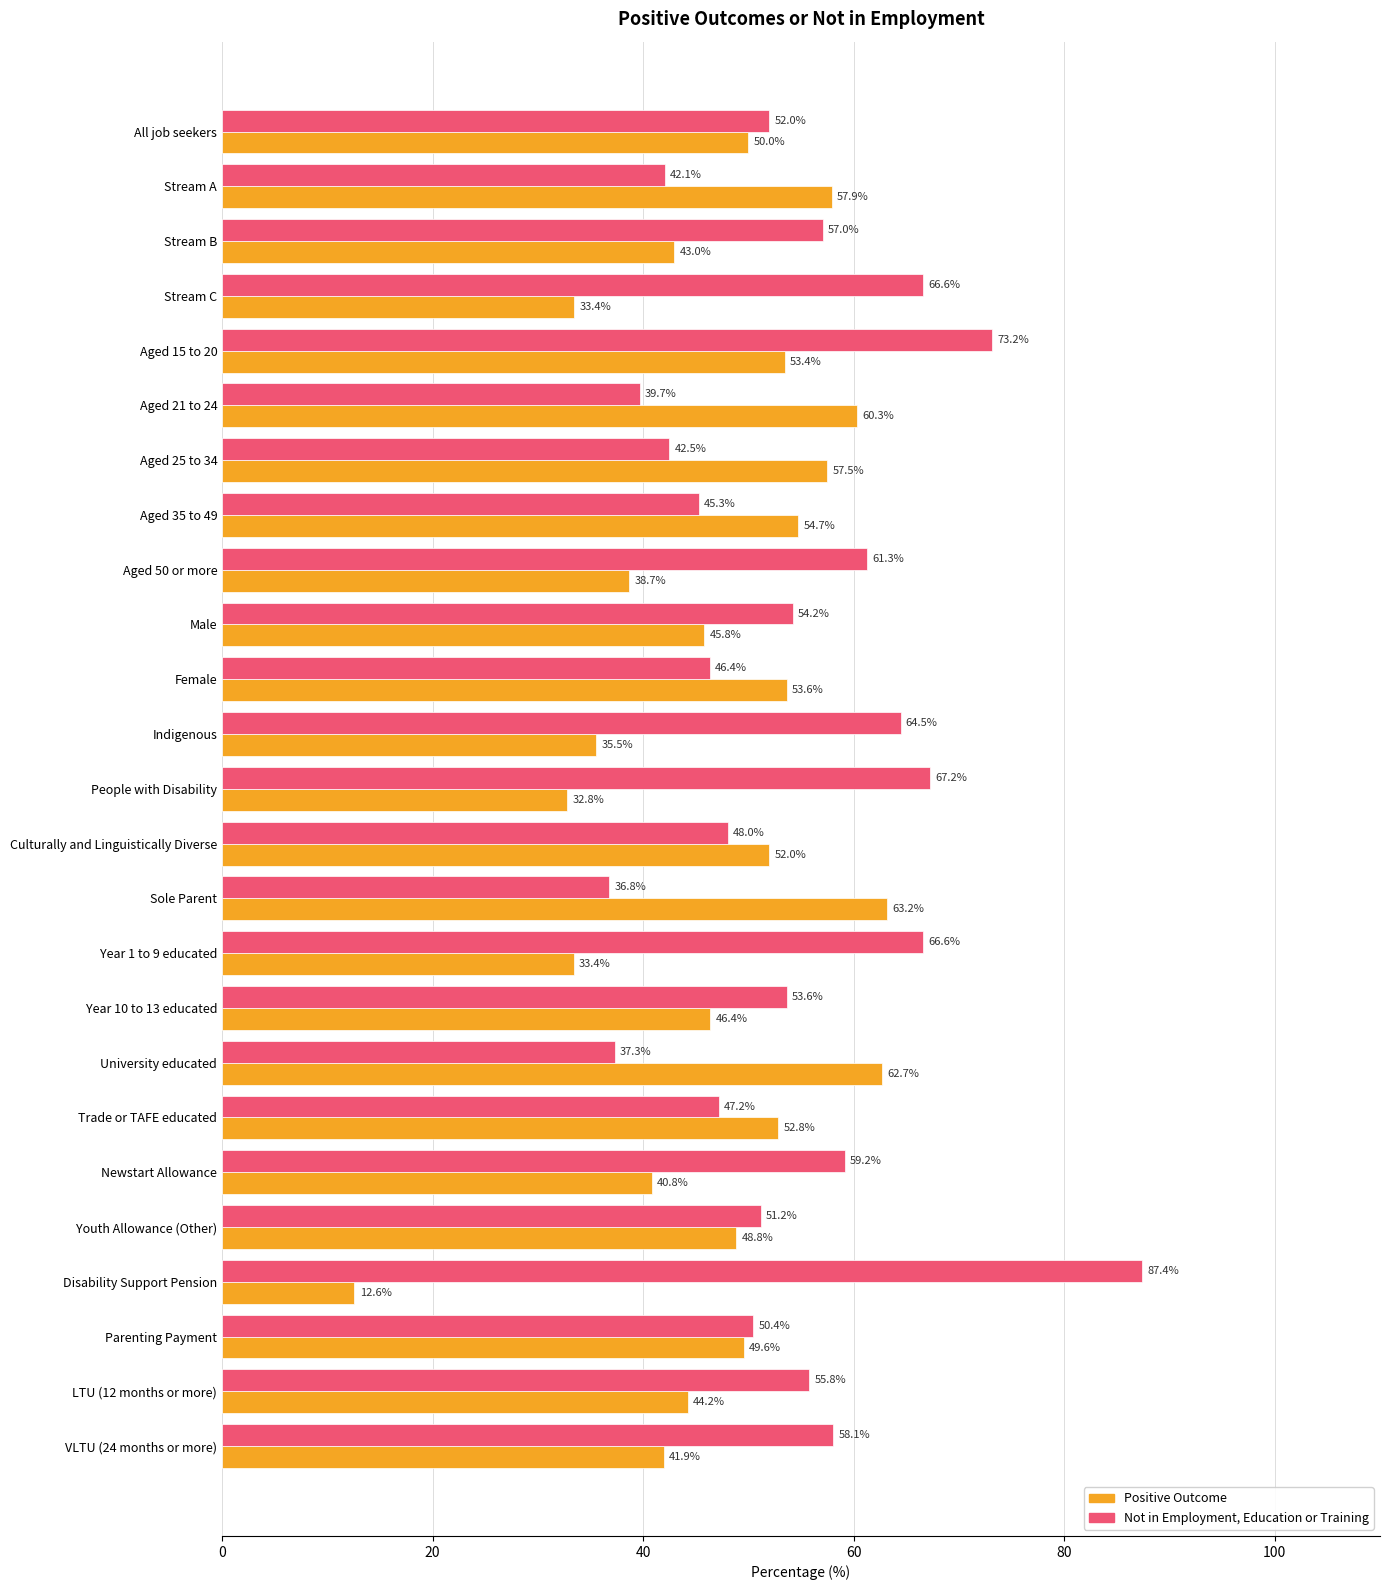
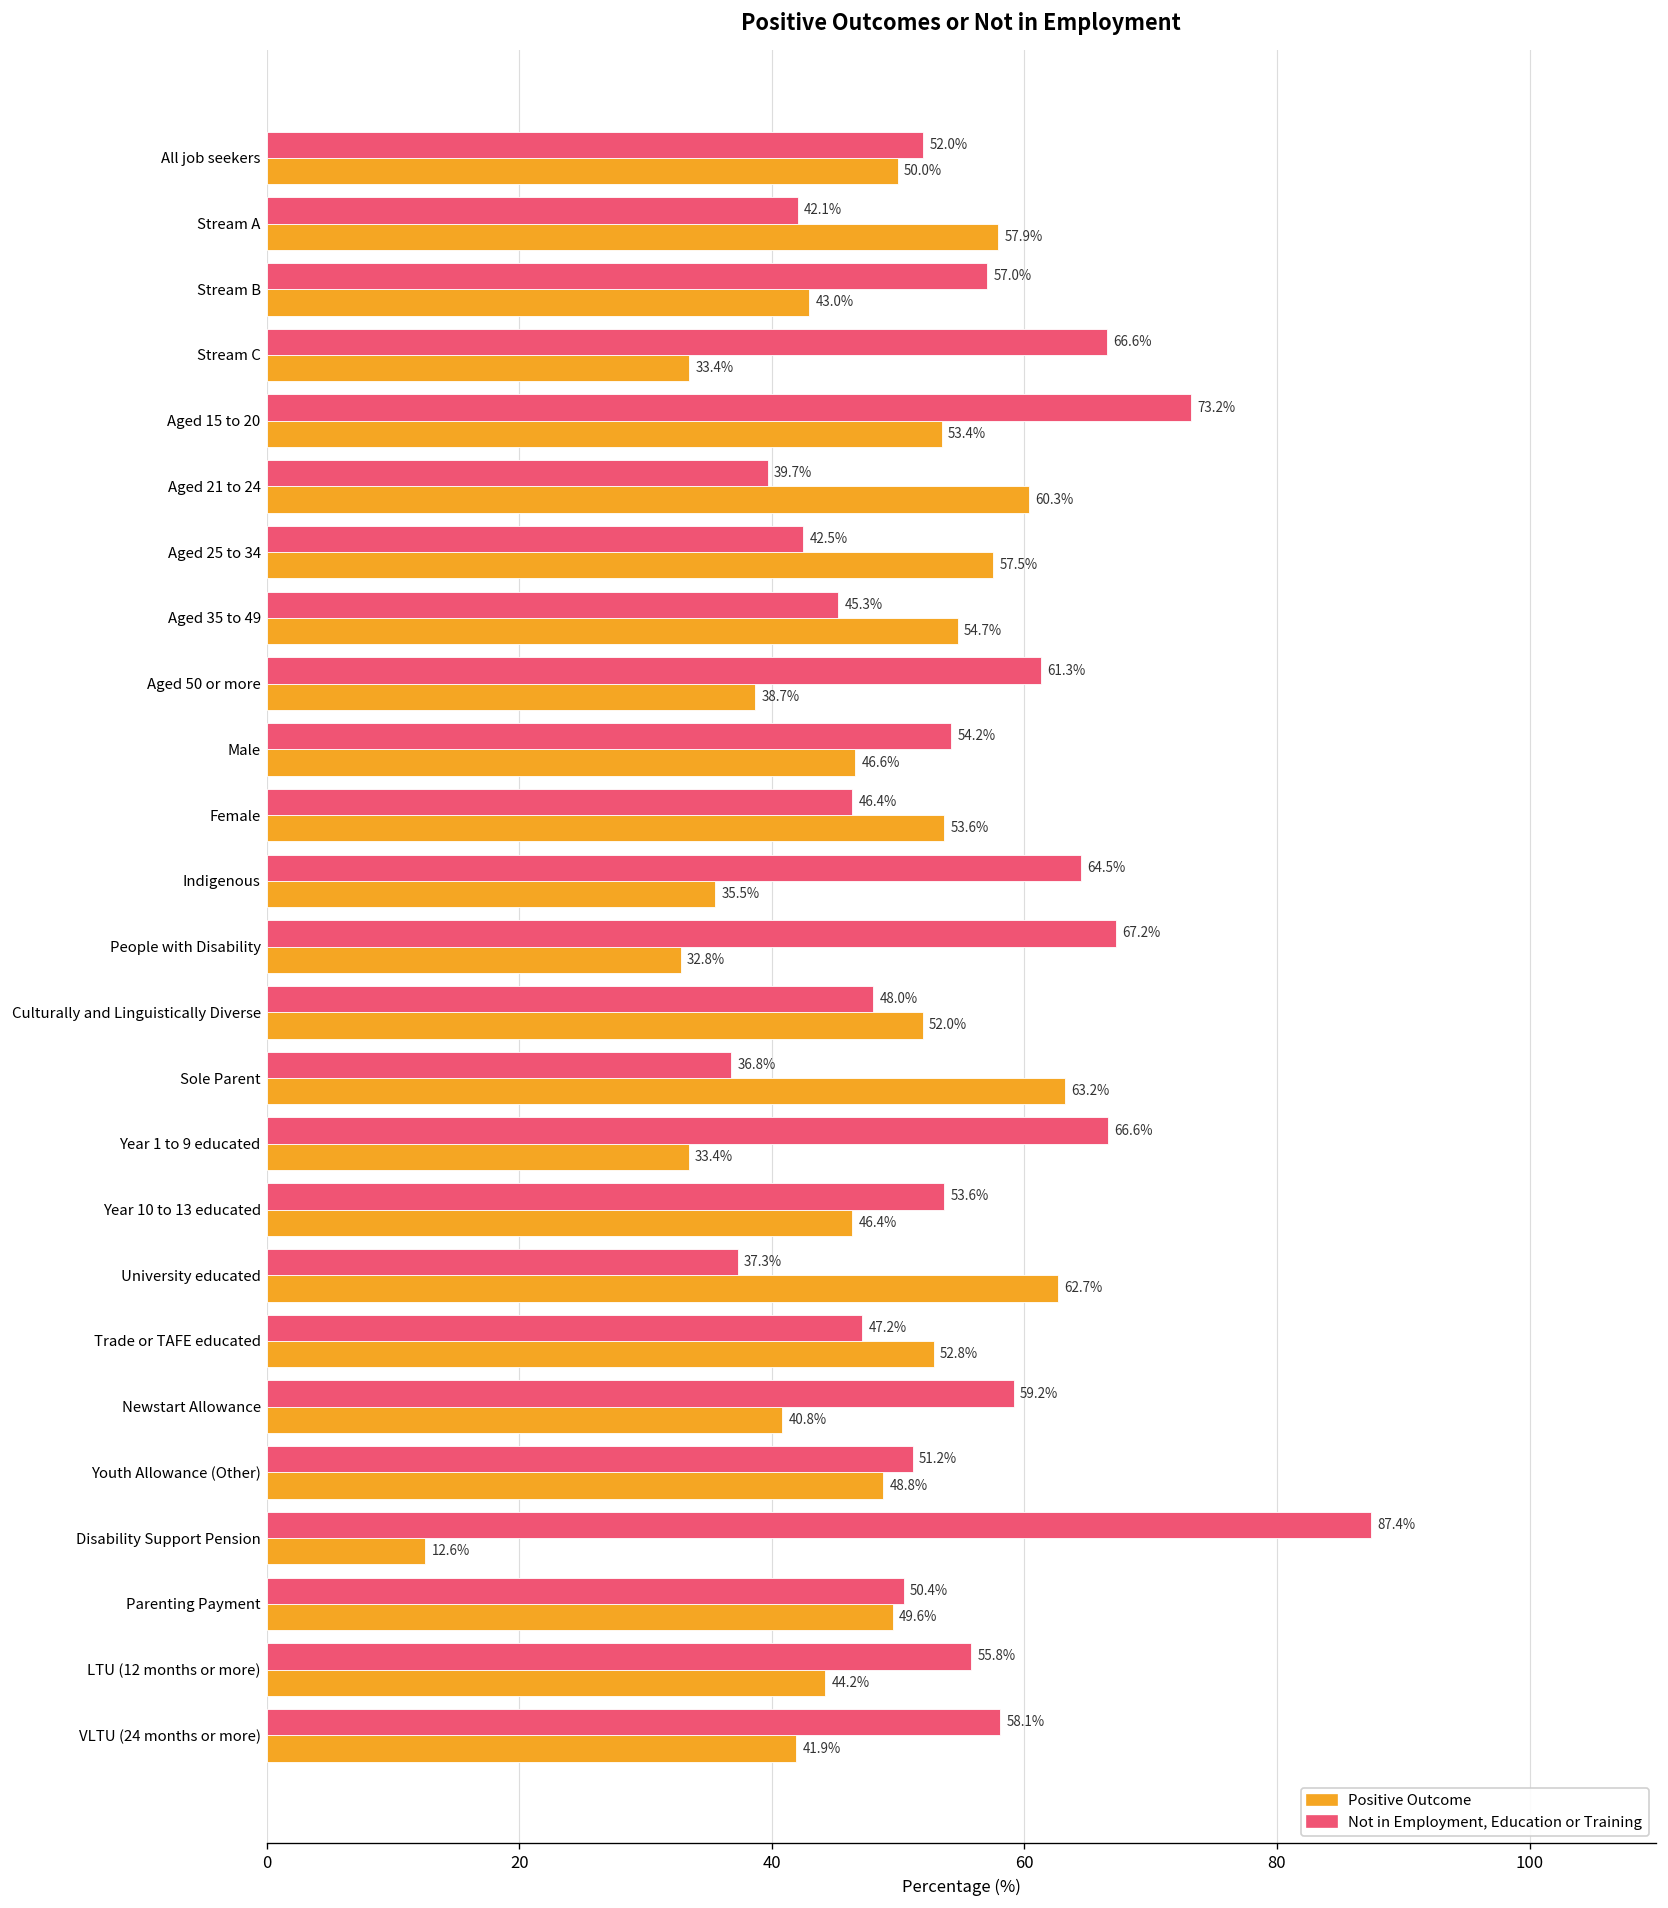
Positive Outcome, Male: 45.8% -> 46.6%
